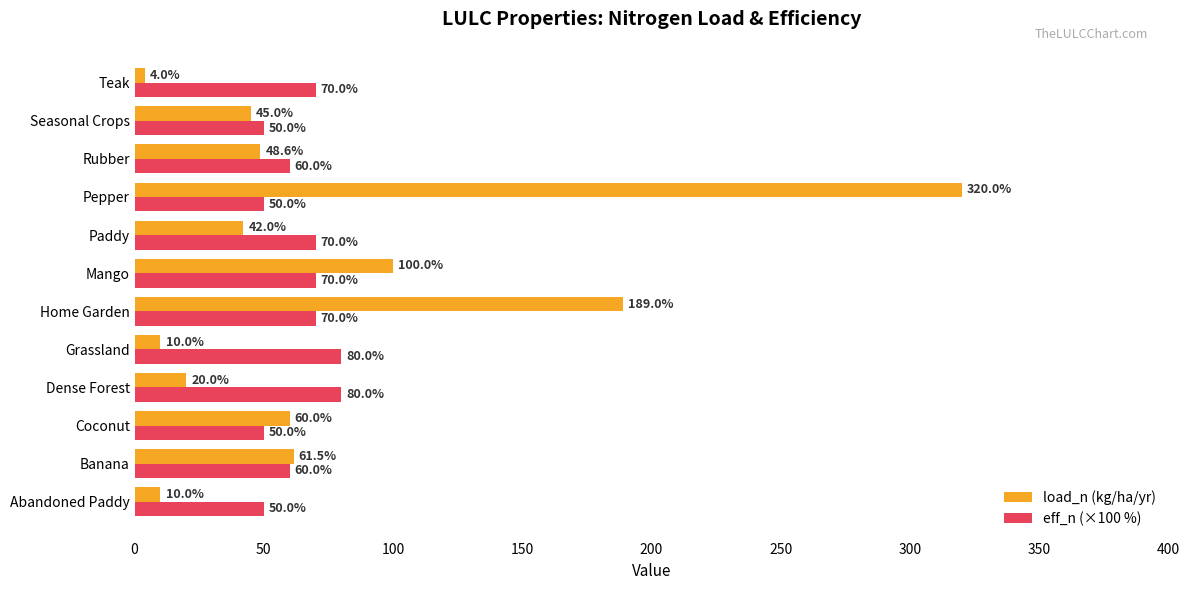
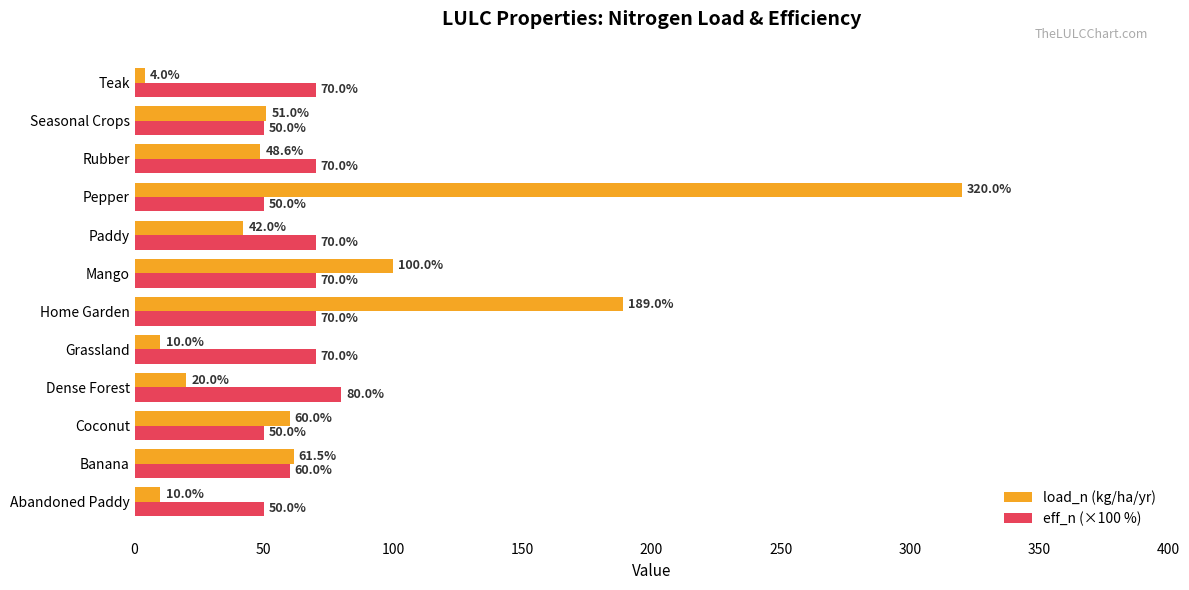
load_n (kg/ha/yr), Seasonal Crops: 45.0% -> 51.0%
eff_n (×100 %), Rubber: 60.0% -> 70.0%
eff_n (×100 %), Grassland: 80.0% -> 70.0%
